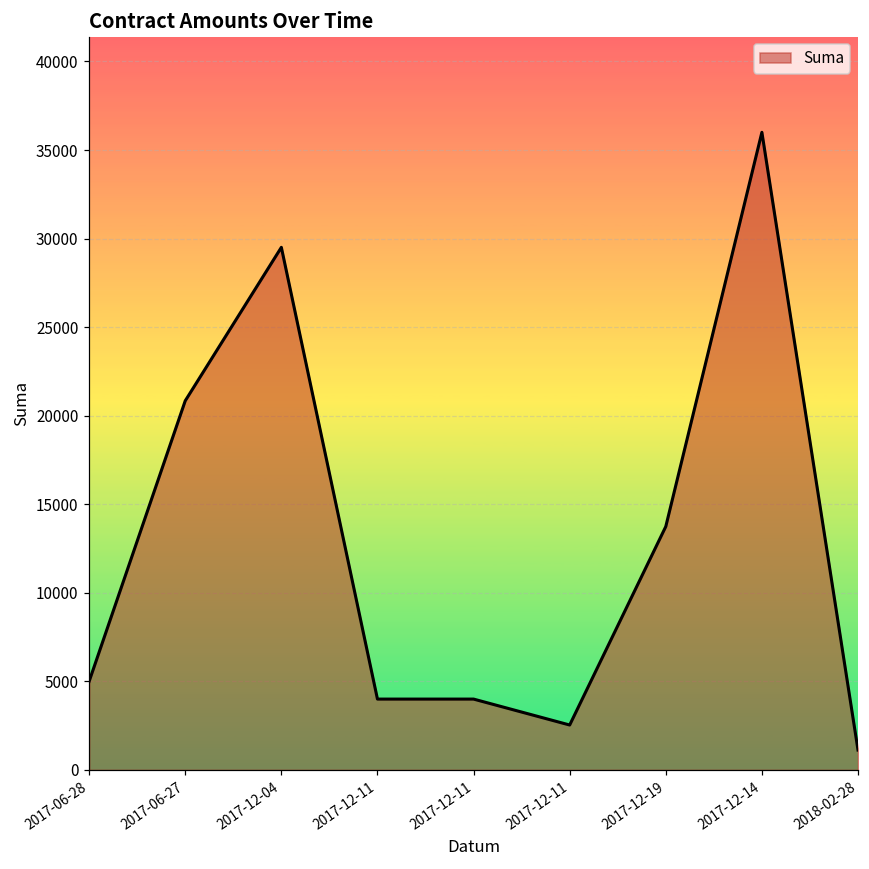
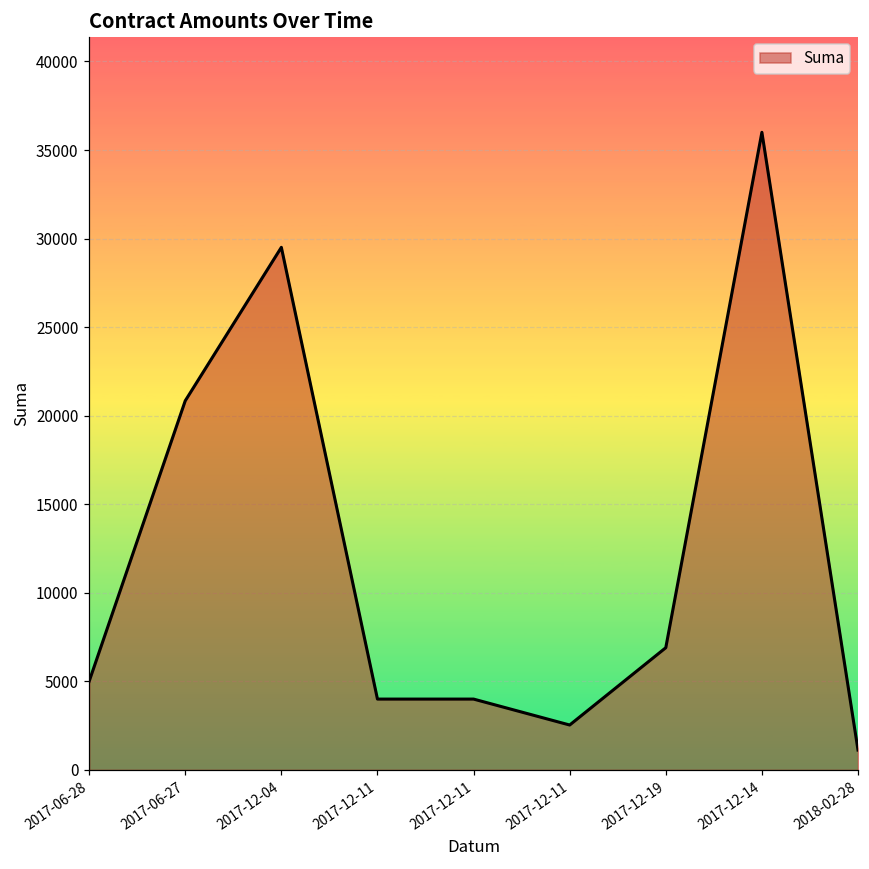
2017-12-19: 13700 -> 6900
